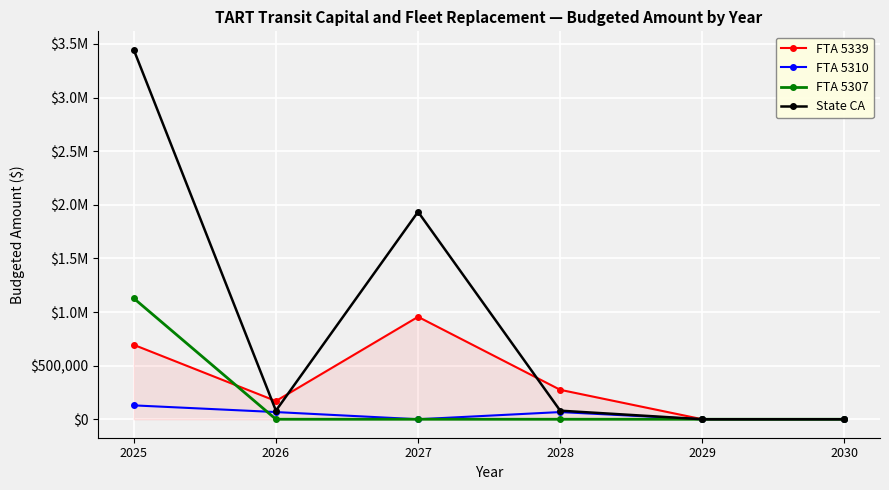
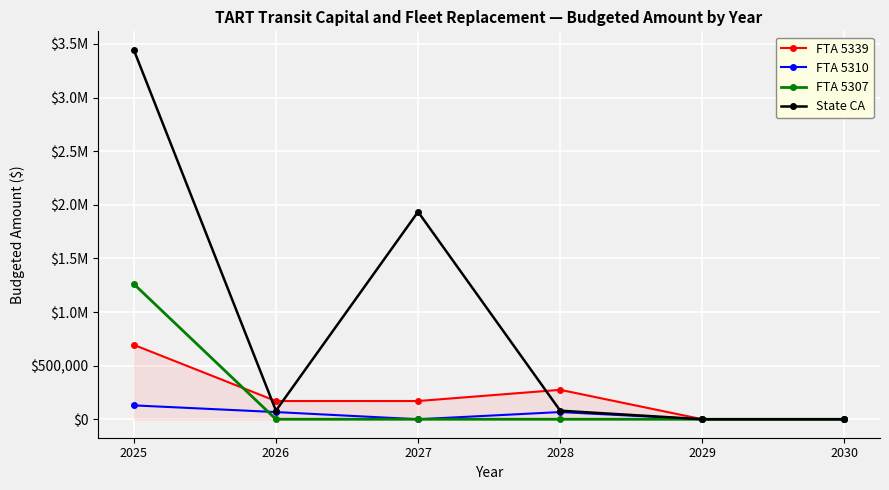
FTA 5307, 2025: $1,130,000 -> $1,260,000
FTA 5339, 2027: $960,000 -> $170,000
